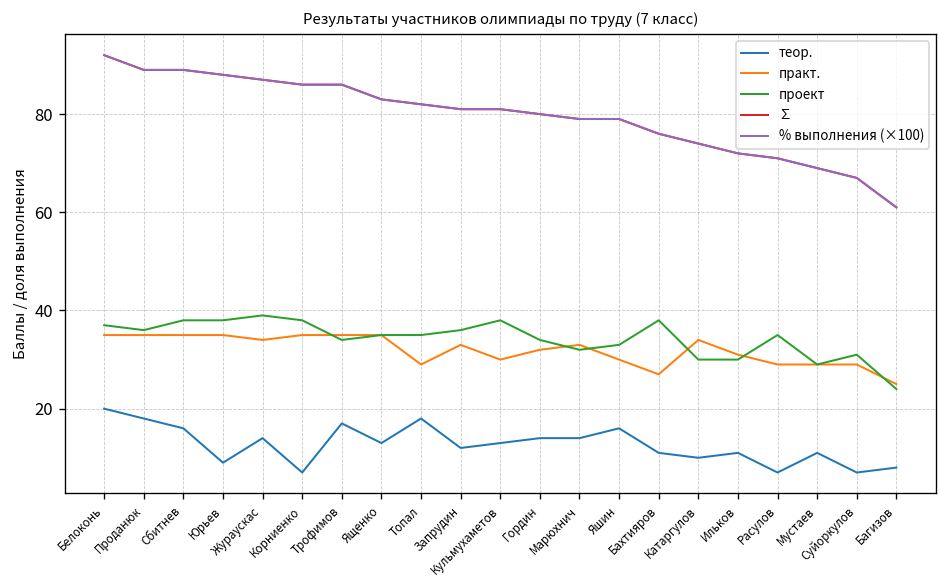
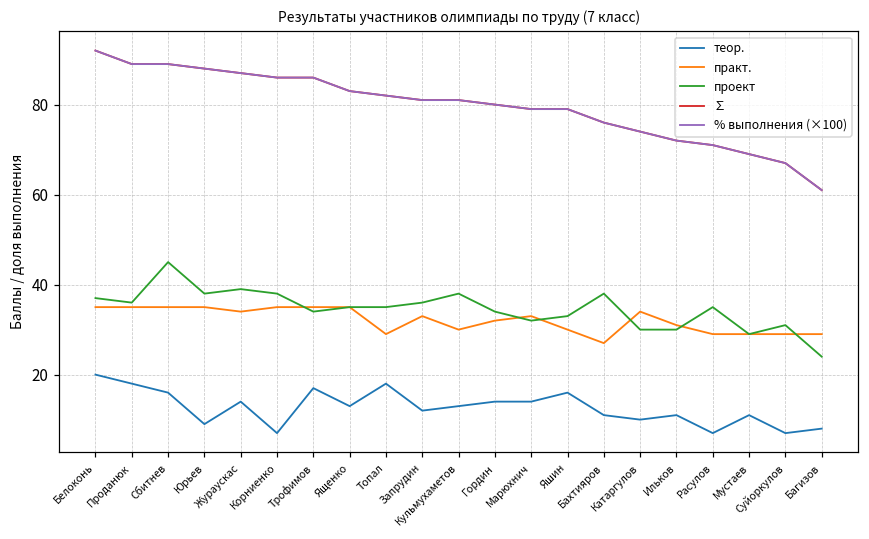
проект, Сбитнев: 38 -> 45
практ., Багизов: 25 -> 29
